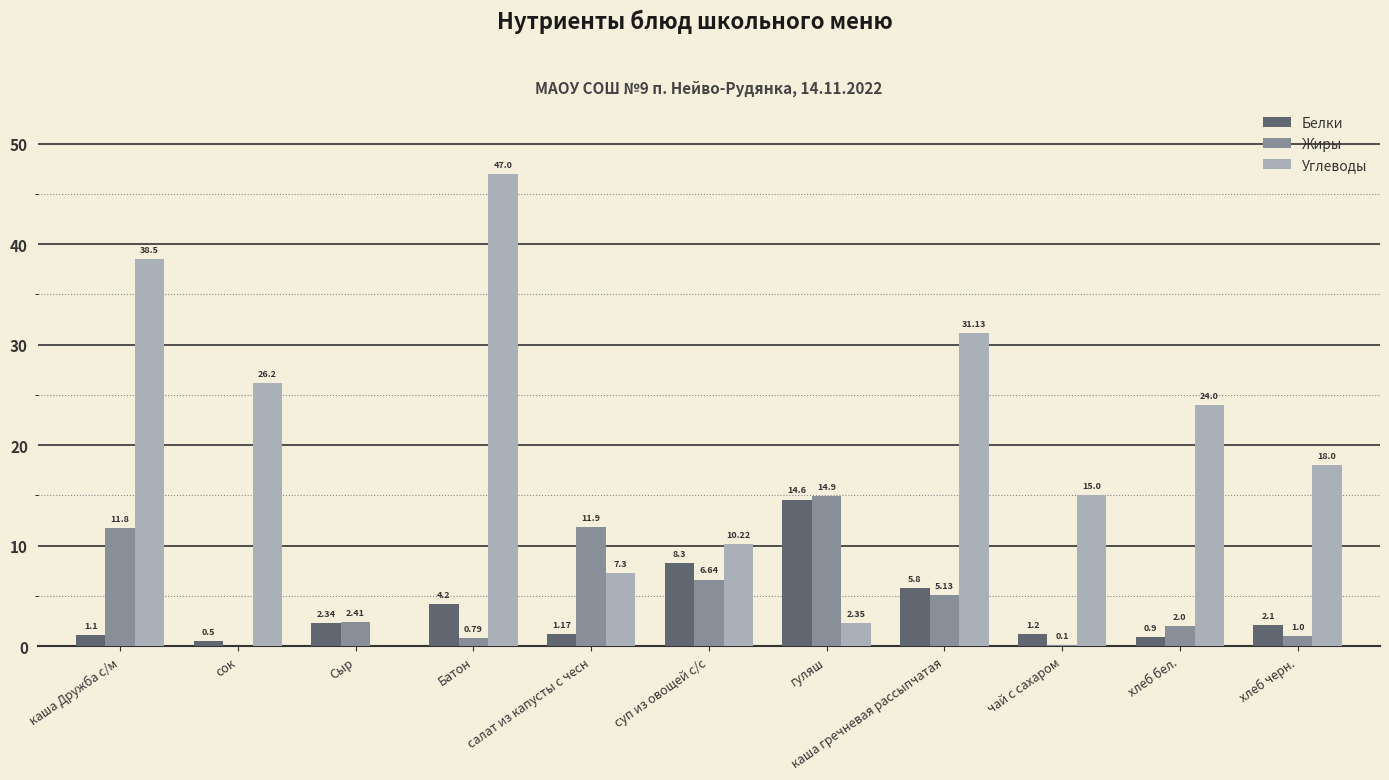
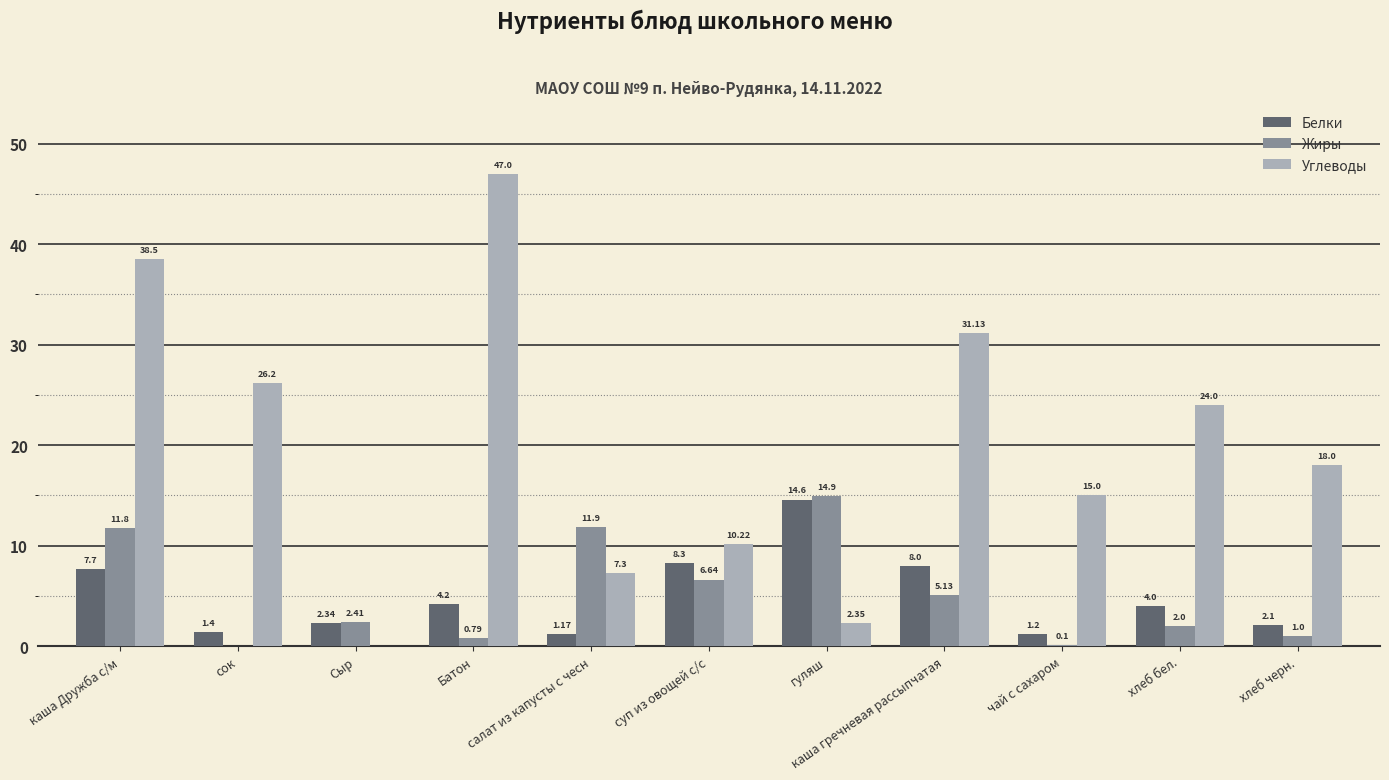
Белки, каша Дружба с/м: 1.1 -> 7.7
Белки, сок: 0.5 -> 1.4
Белки, каша гречневая рассыпчатая: 5.8 -> 8.0
Белки, хлеб бел.: 0.9 -> 4.0
